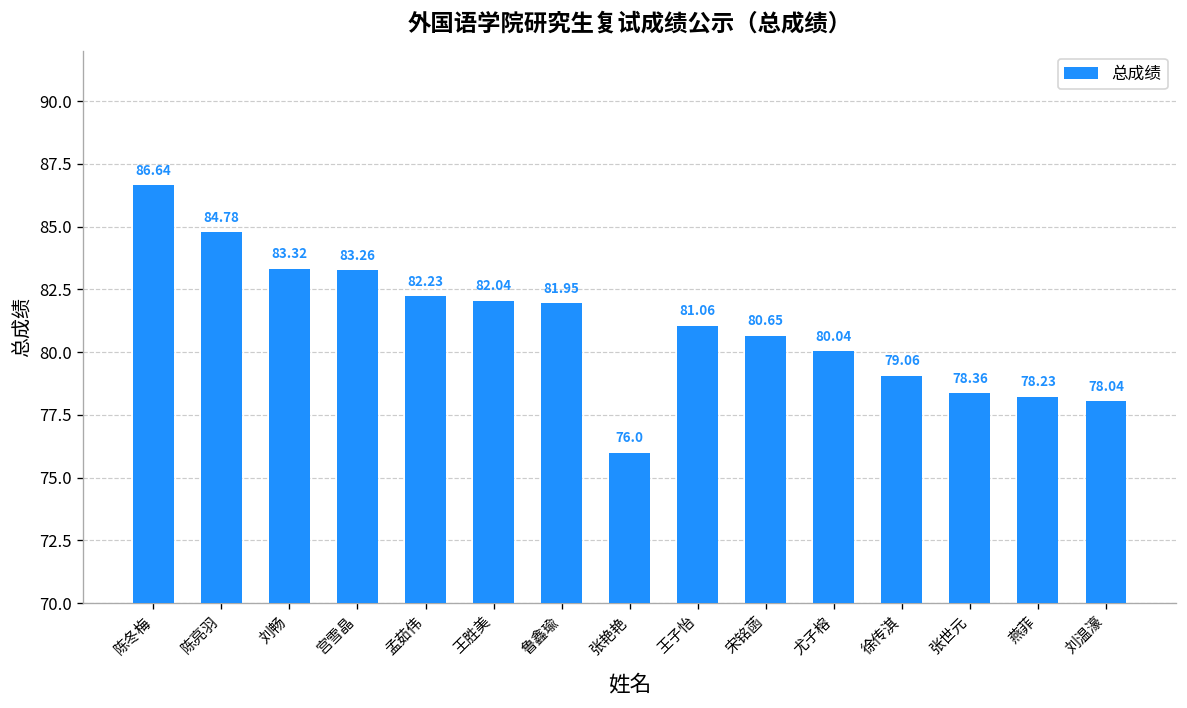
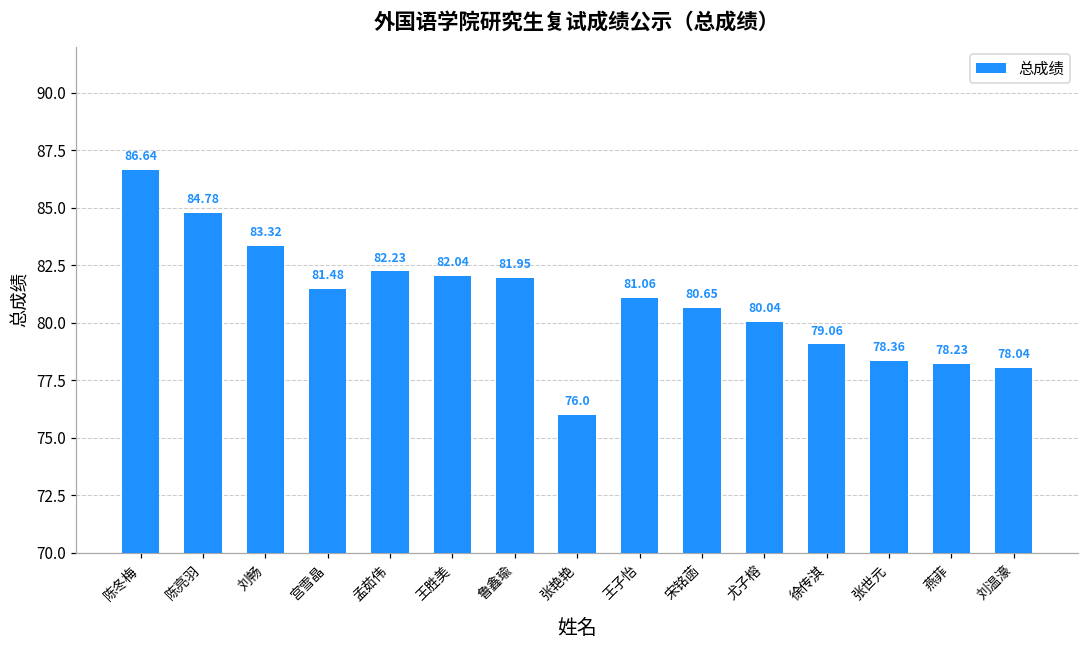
宫雪晶: 83.26 -> 81.48
